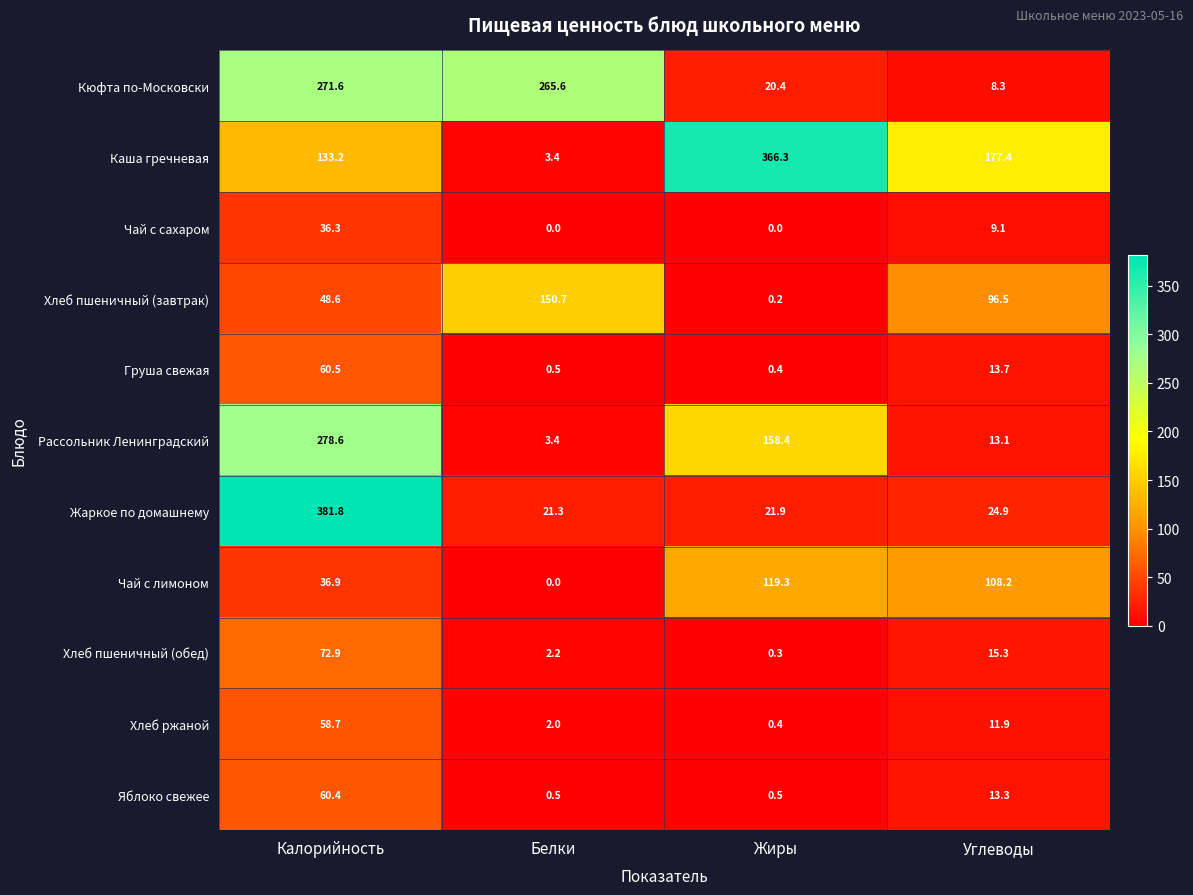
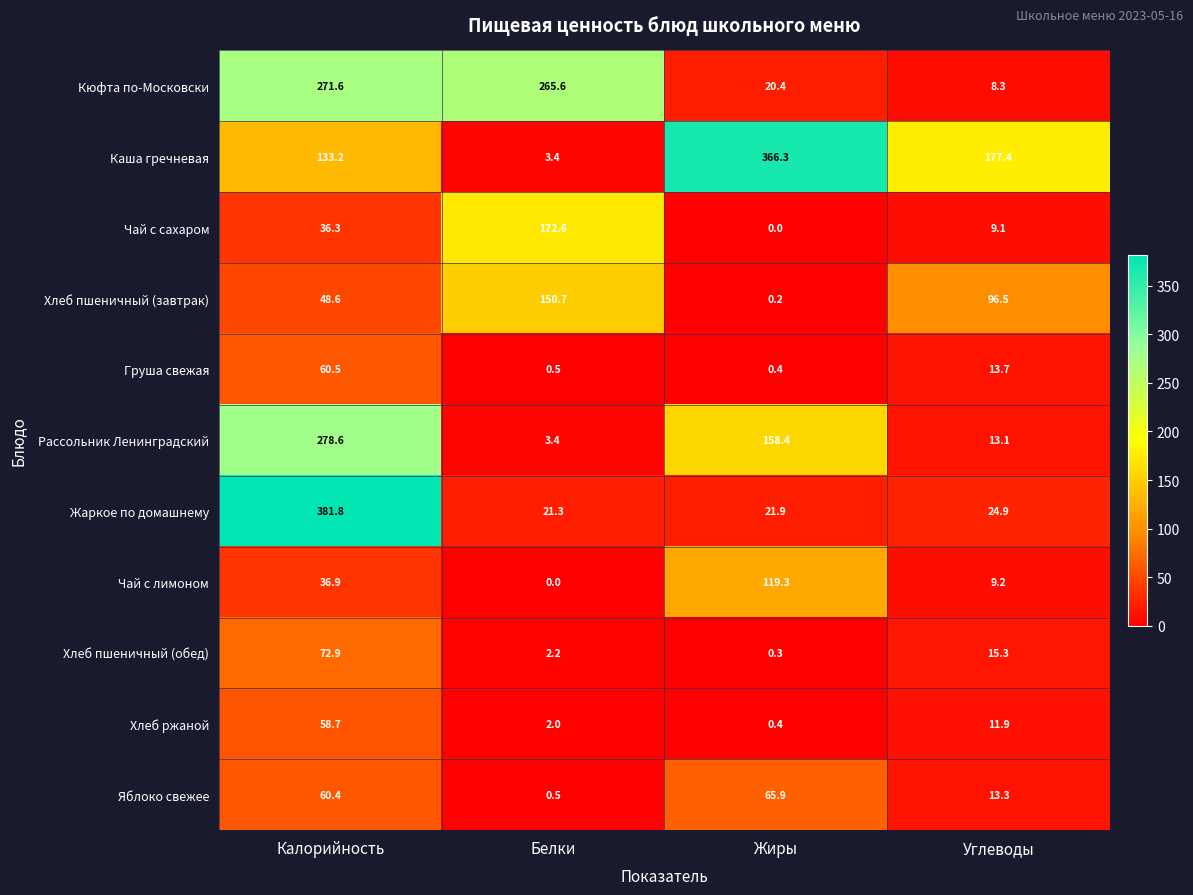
Чай с сахаром, Белки: 0.0 -> 172.6
Чай с лимоном, Углеводы: 108.2 -> 9.2
Яблоко свежее, Жиры: 0.5 -> 65.9
